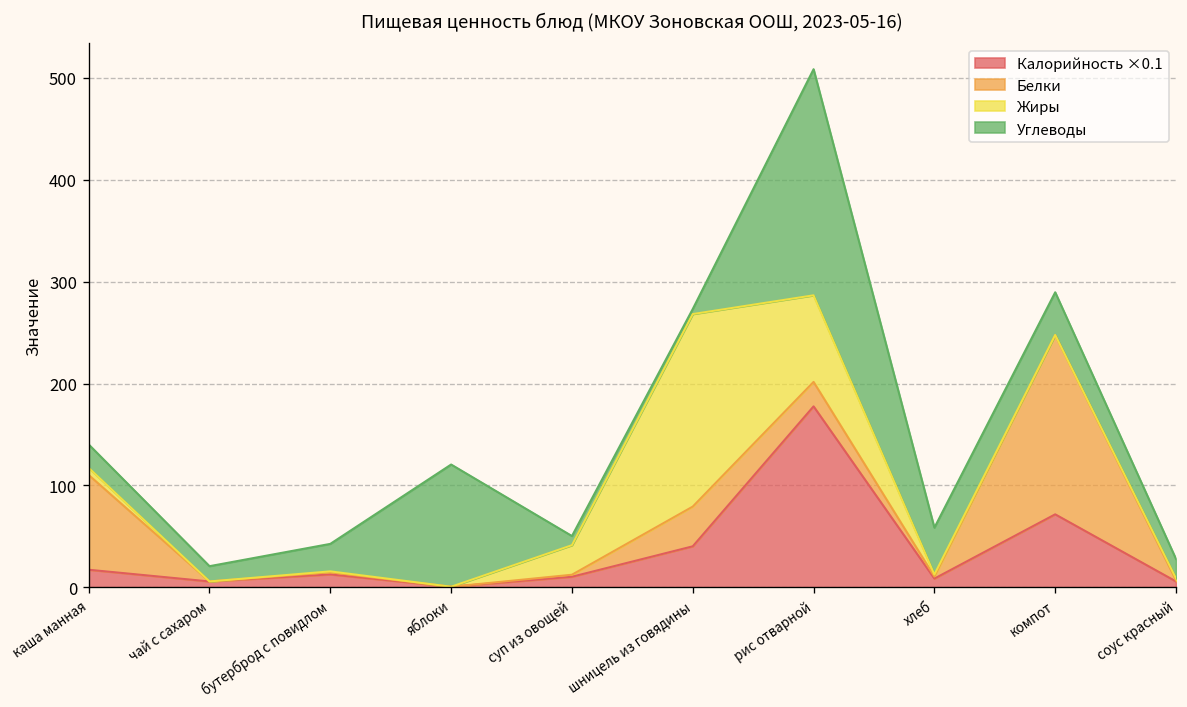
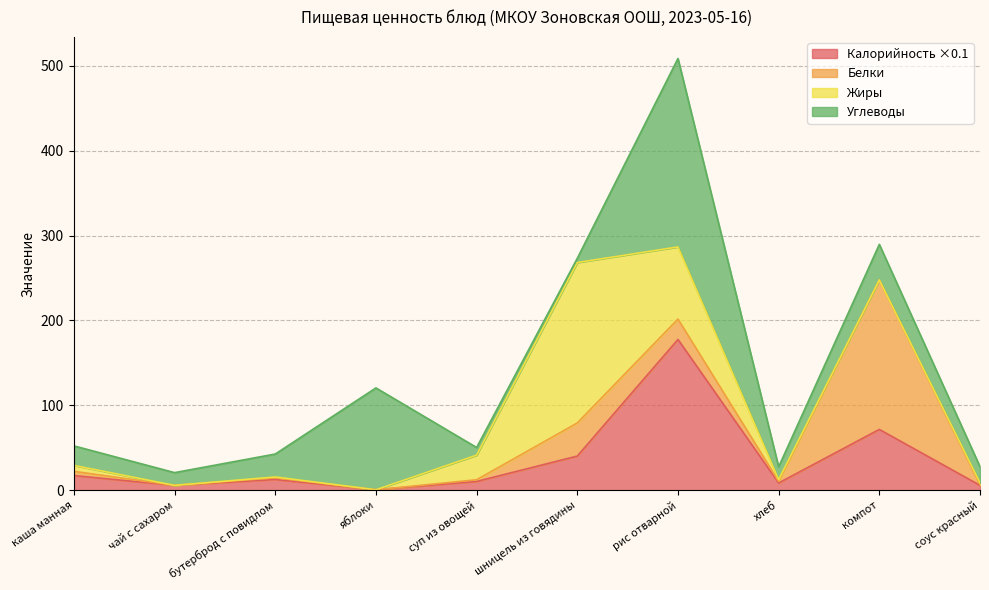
Белки, каша манная: 90 -> 10
Углеводы, хлеб: 50 -> 20
